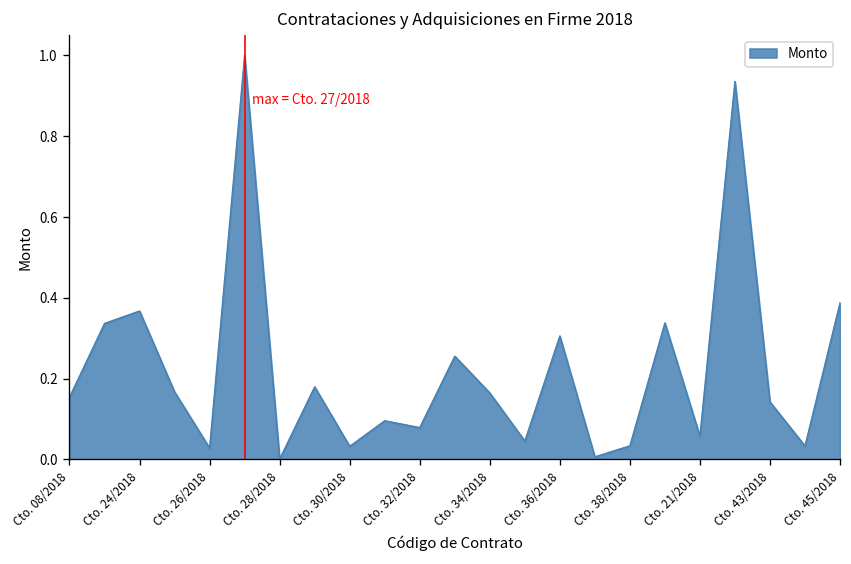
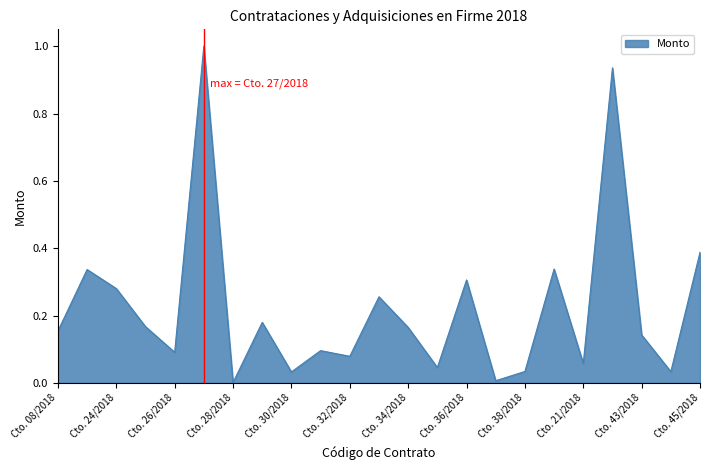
Cto. 24/2018: 0.37 -> 0.28
Cto. 26/2018: 0.03 -> 0.09
